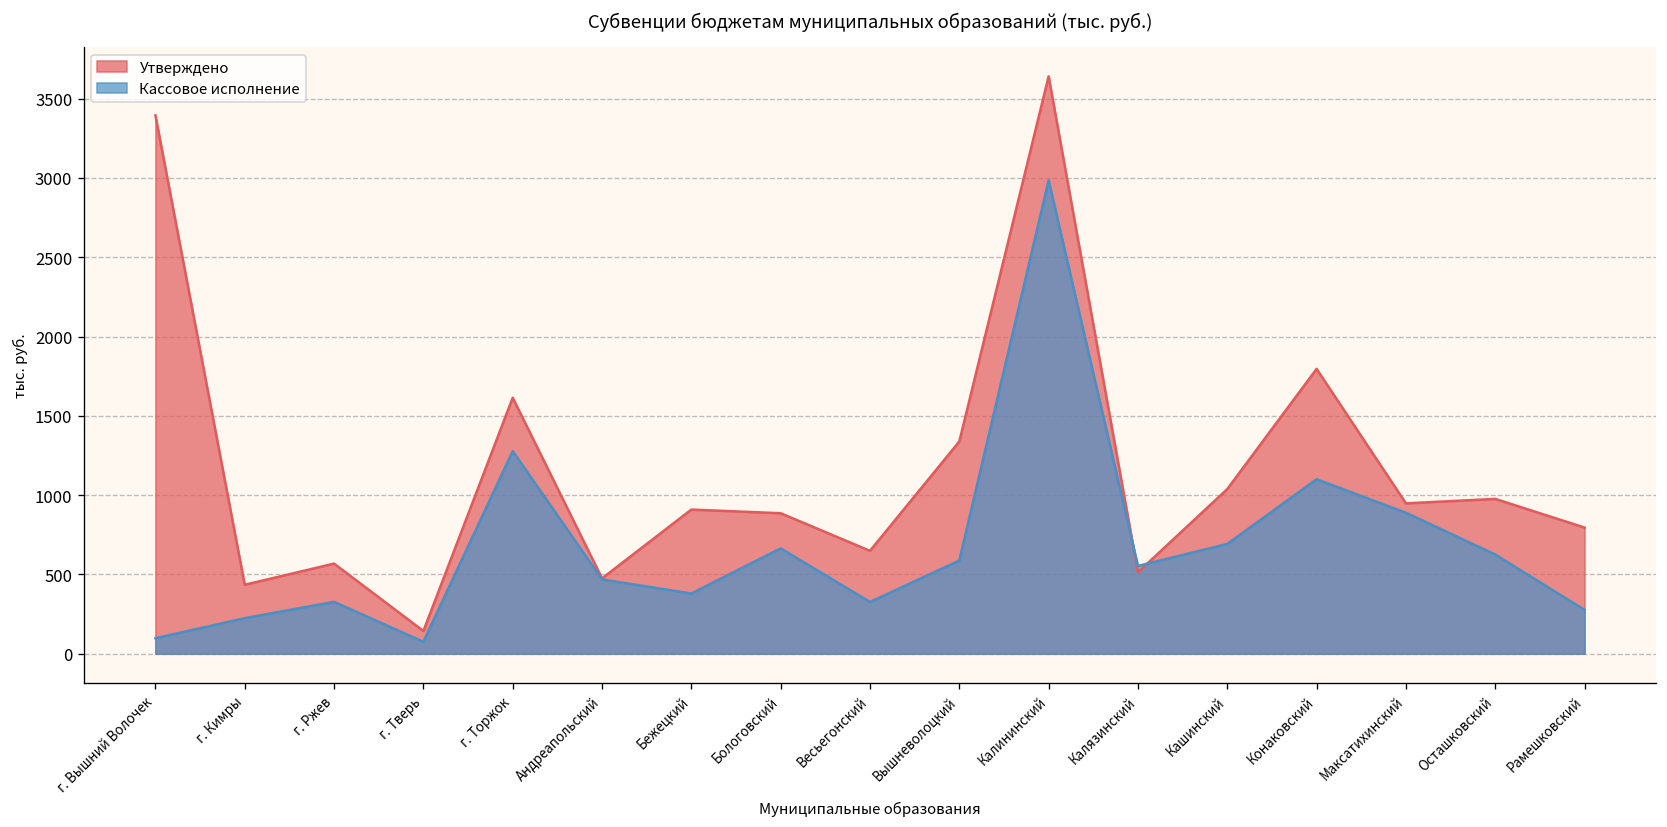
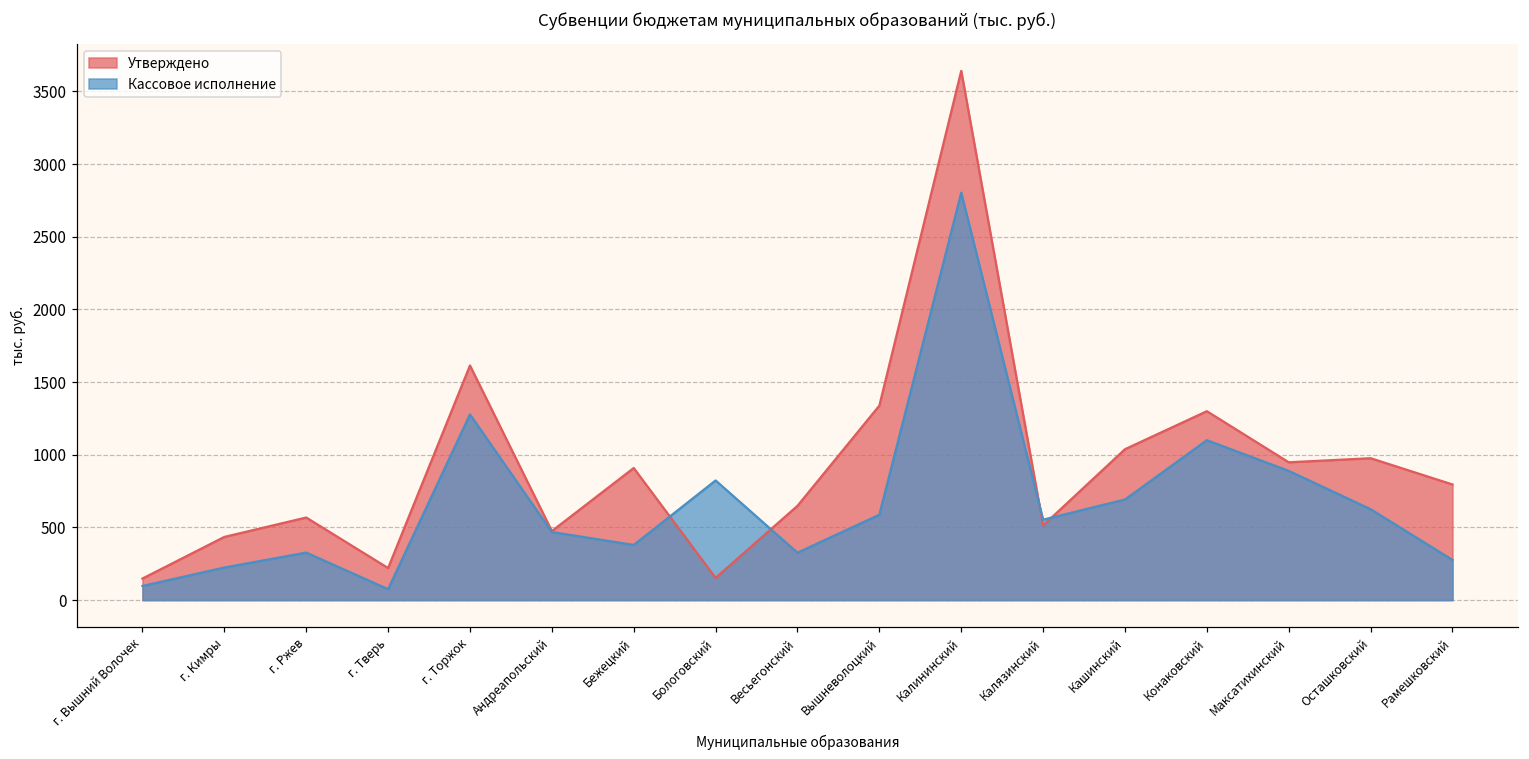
Утверждено, г. Вышний Волочек: 3390 -> 150
Утверждено, г. Тверь: 140 -> 220
Утверждено, Бологовский: 890 -> 150
Кассовое исполнение, Бологовский: 660 -> 820
Кассовое исполнение, Калининский: 2990 -> 2800
Утверждено, Конаковский: 1800 -> 1300
